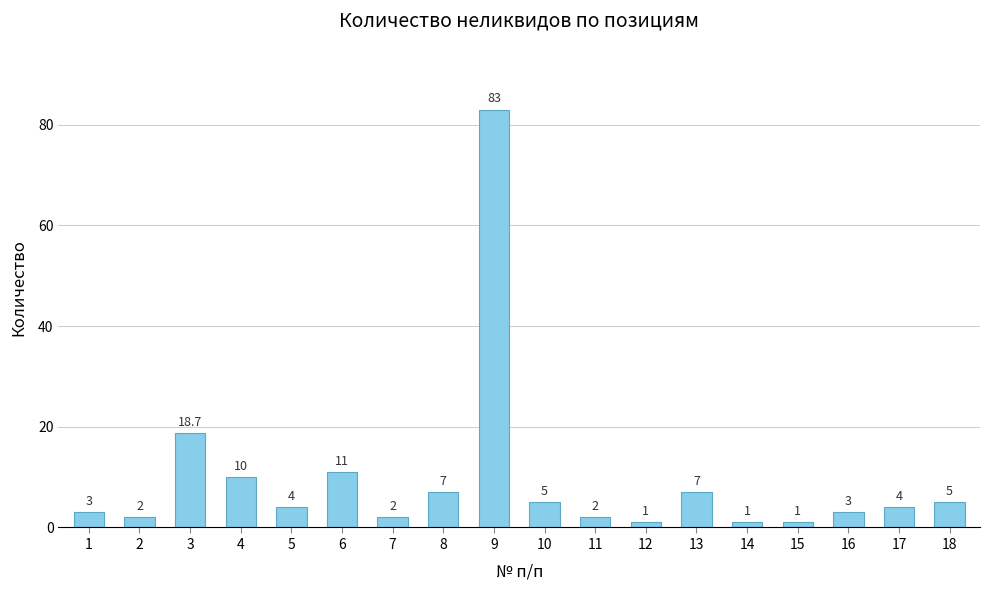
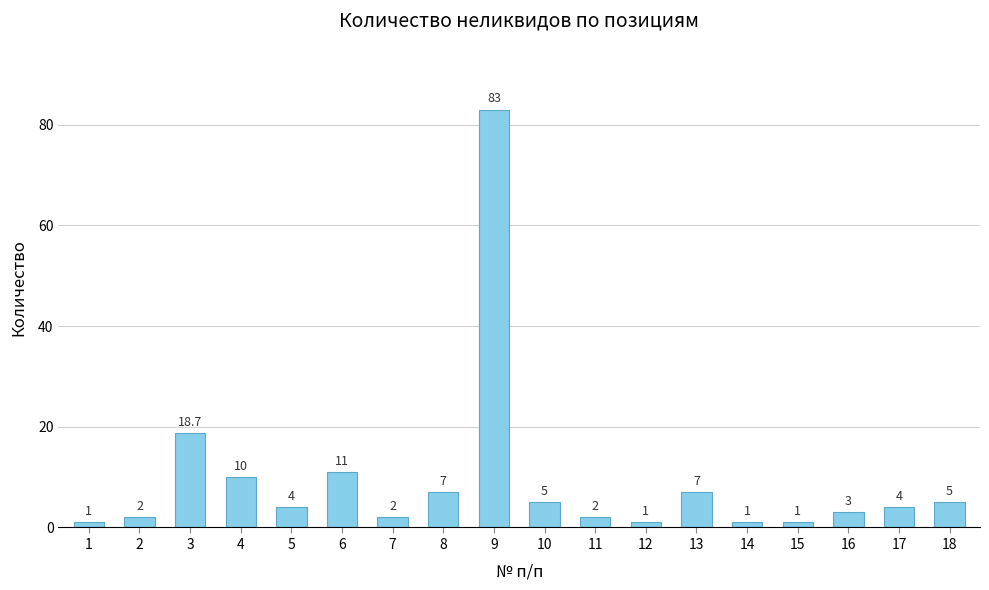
1: 3 -> 1
